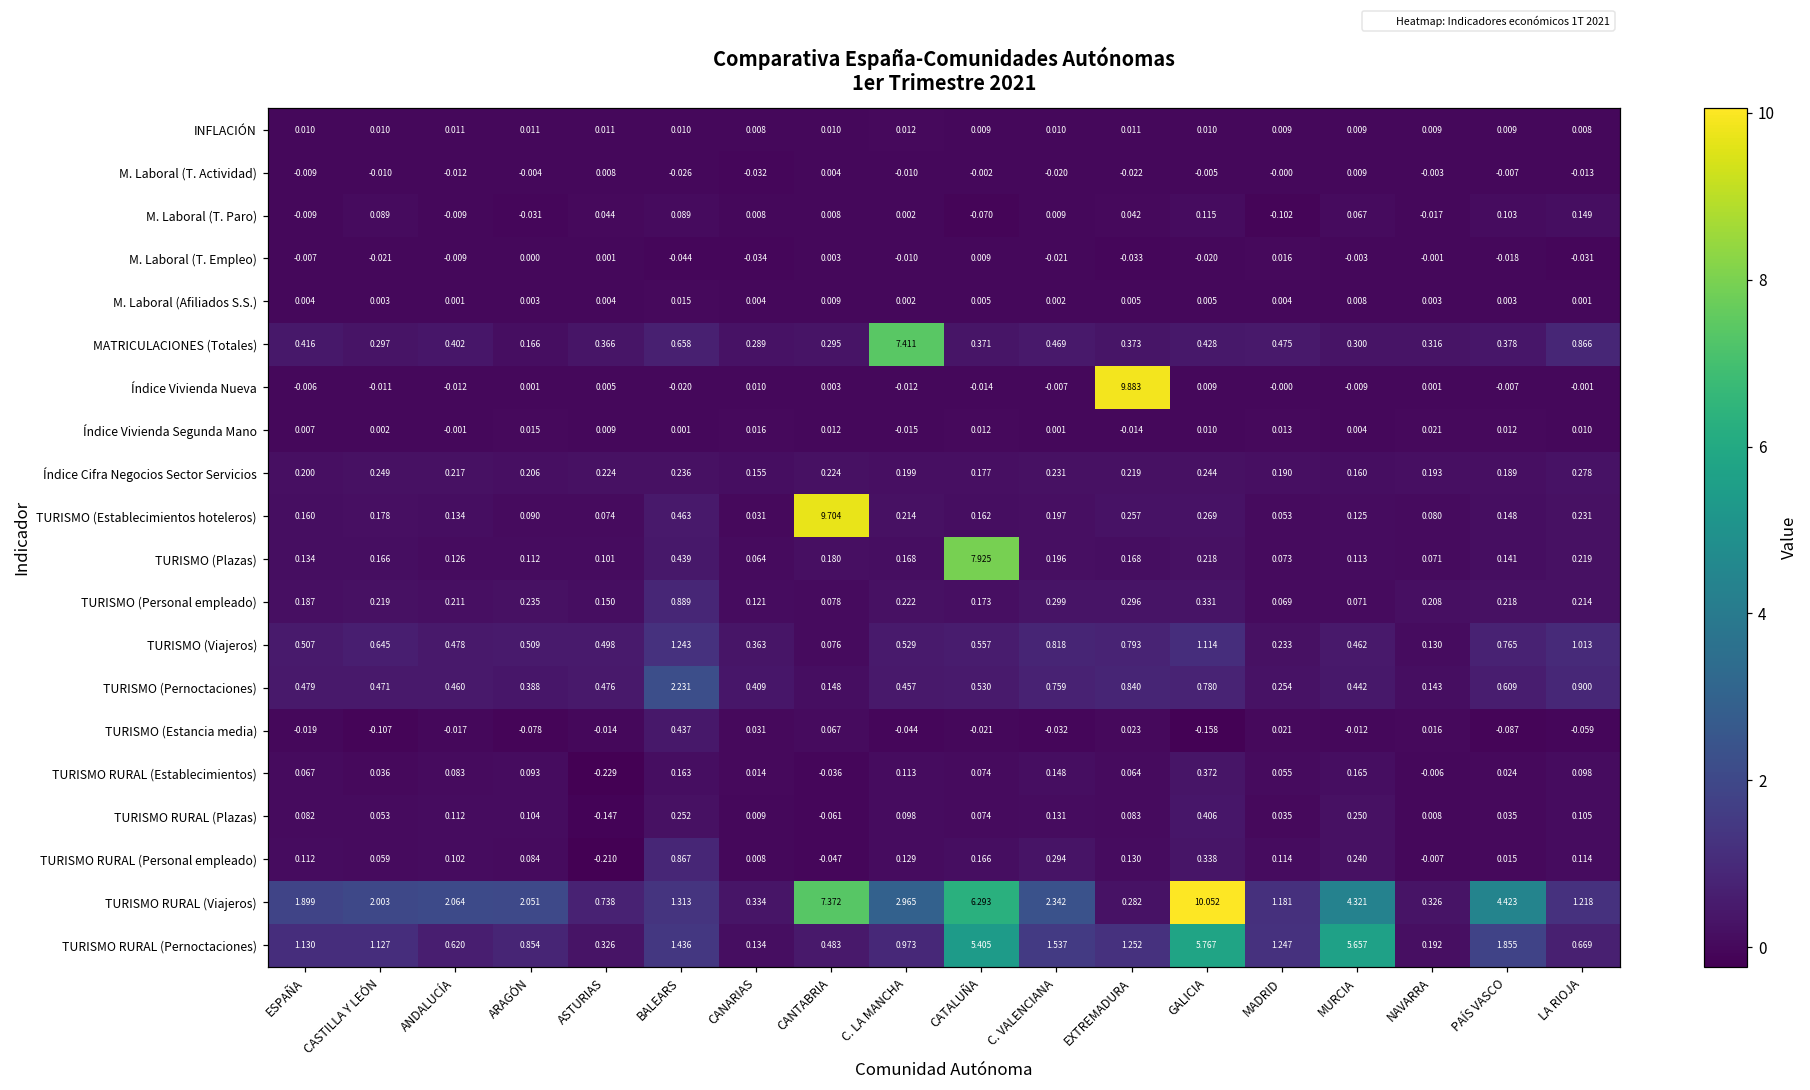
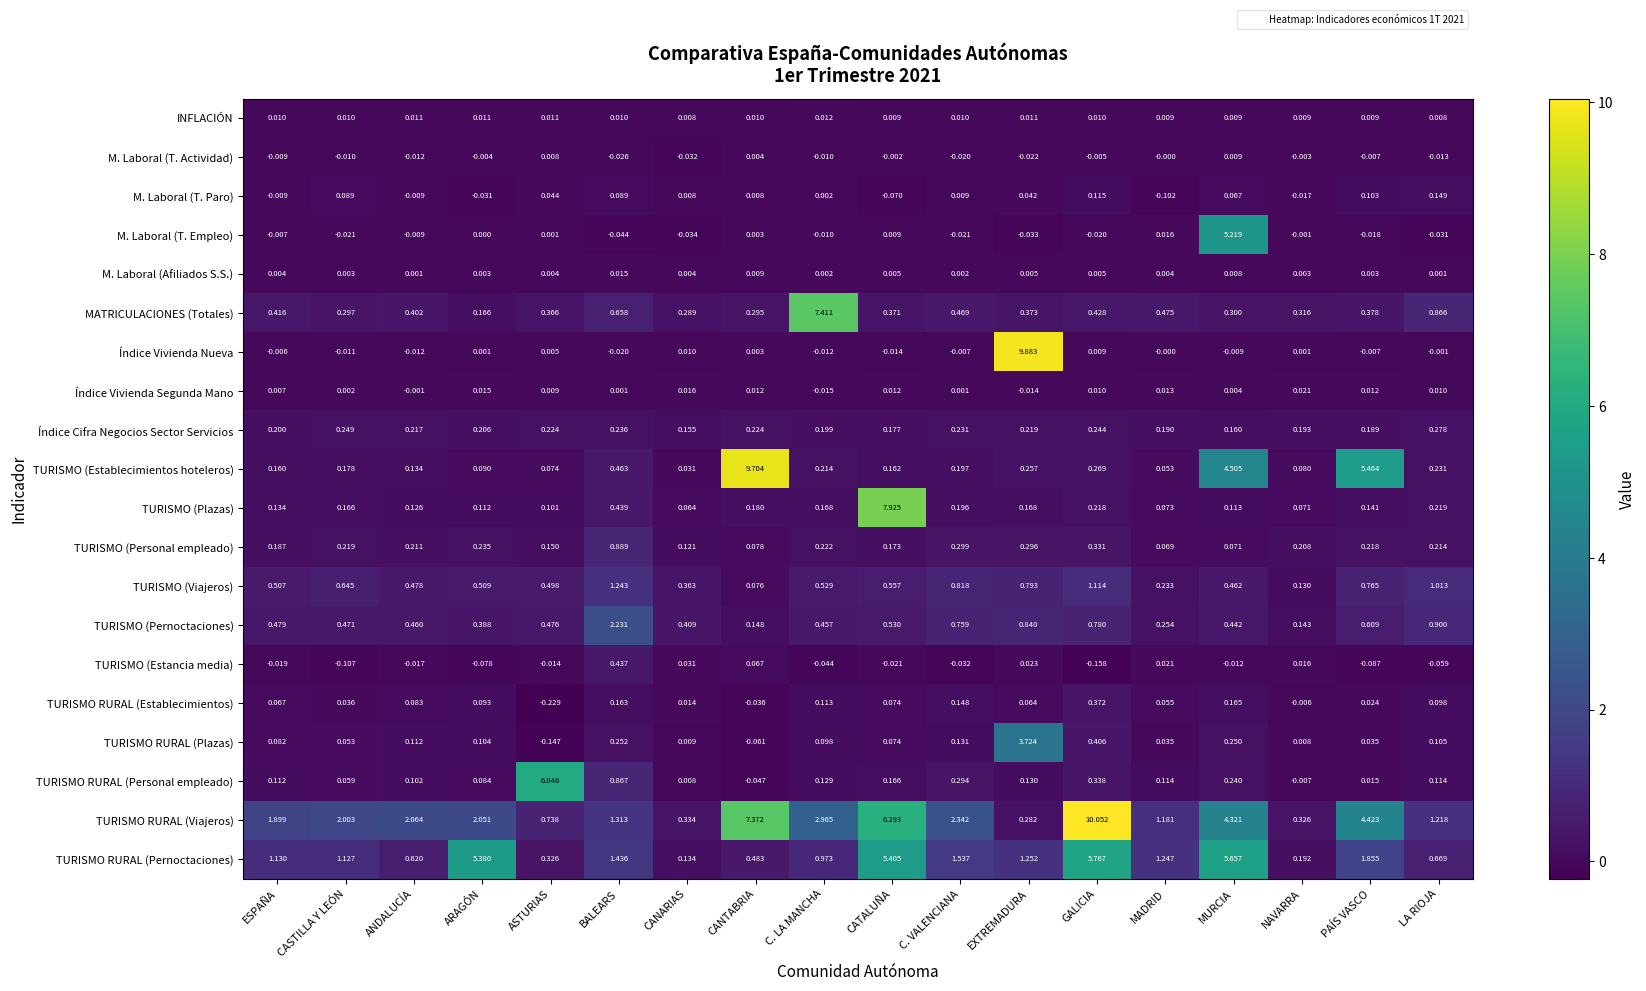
M. Laboral (T. Empleo), MURCIA: -0.003 -> 5.219
TURISMO (Establecimientos hoteleros), MURCIA: 0.125 -> 4.505
TURISMO (Establecimientos hoteleros), PAÍS VASCO: 0.148 -> 5.464
TURISMO RURAL (Plazas), EXTREMADURA: 0.083 -> 3.724
TURISMO RURAL (Personal empleado), ASTURIAS: -0.210 -> 6.046
TURISMO RURAL (Pernoctaciones), ARAGÓN: 0.854 -> 5.380
